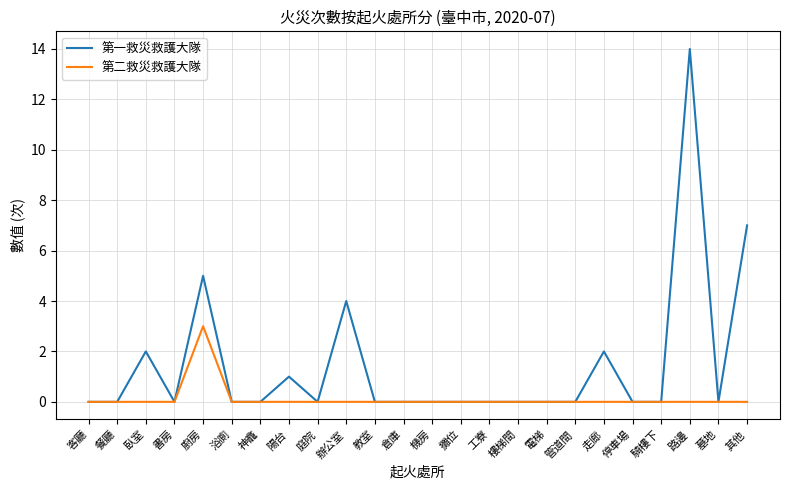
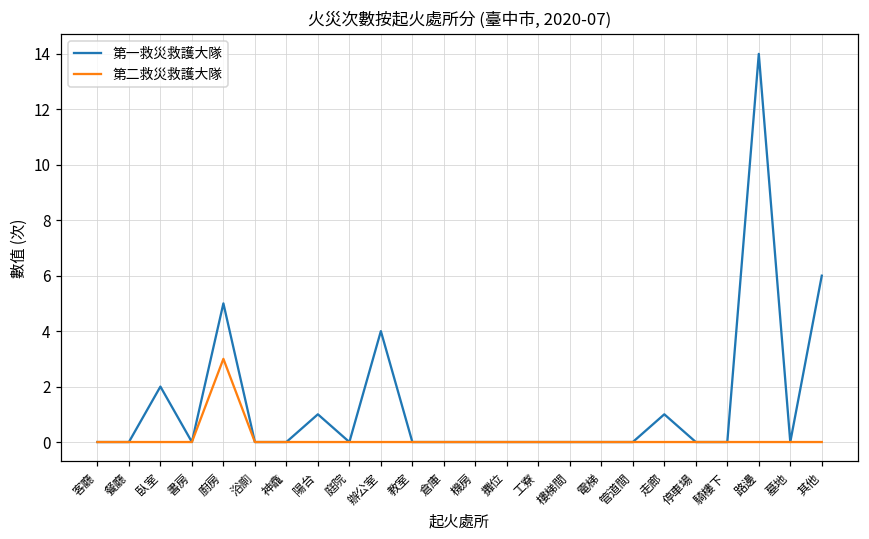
第一救災救護大隊, 走廊: 2 -> 1
第一救災救護大隊, 其他: 7 -> 6
